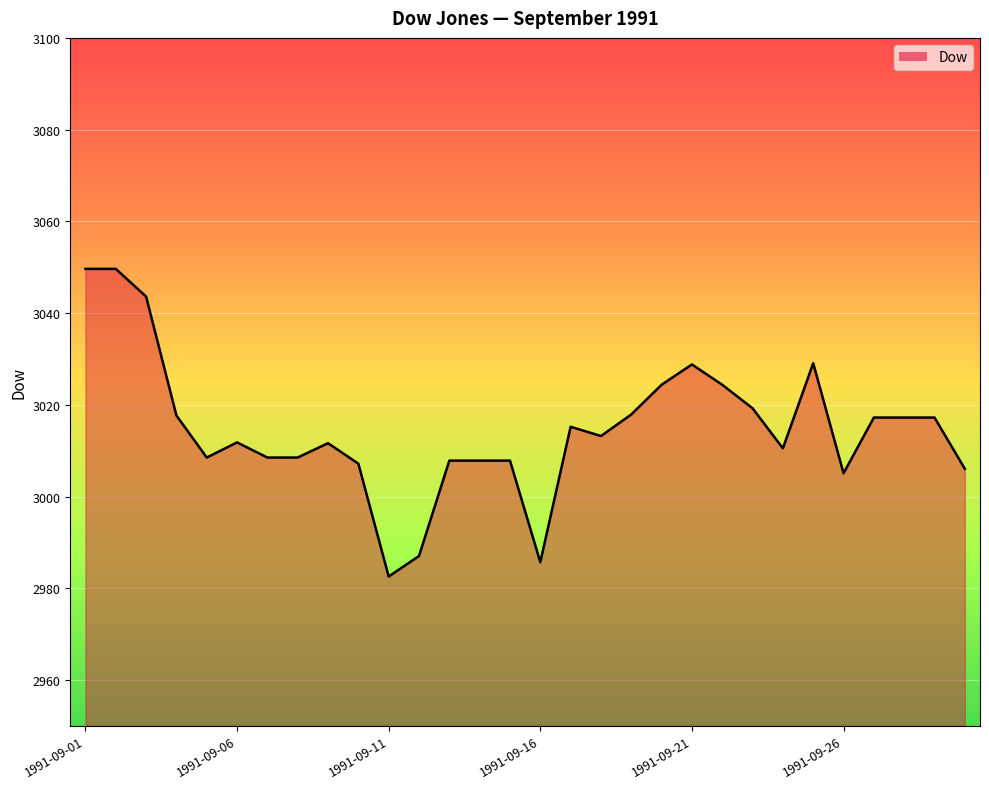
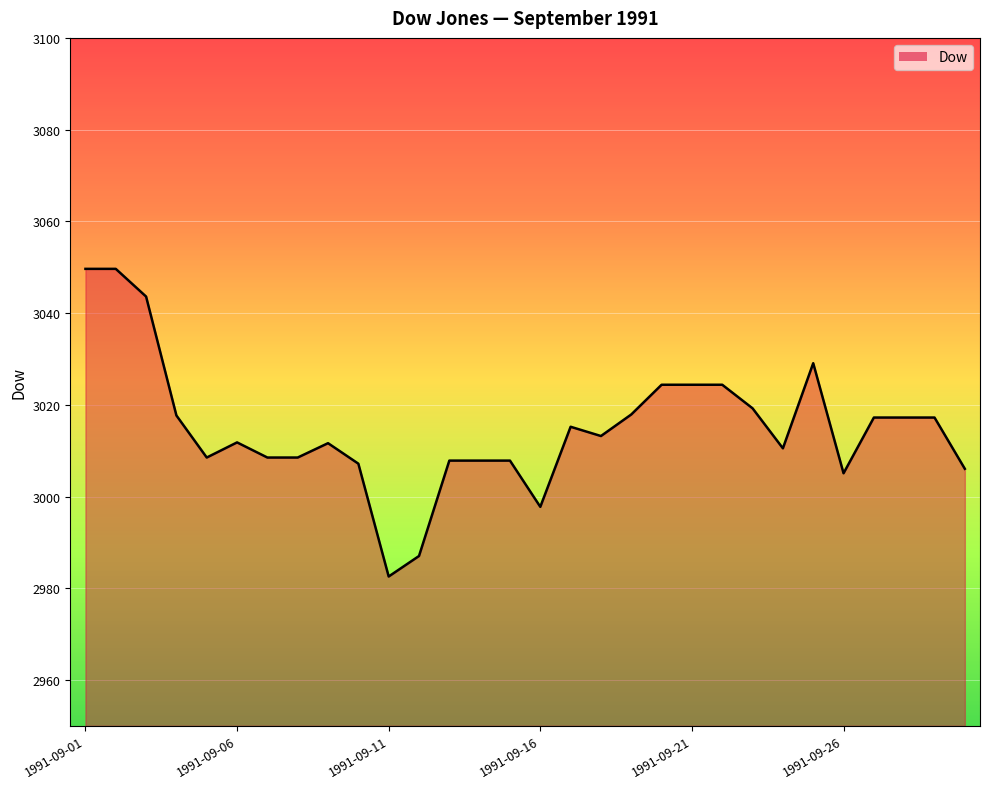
1991-09-16: 2986 -> 2998
1991-09-21: 3029 -> 3024
